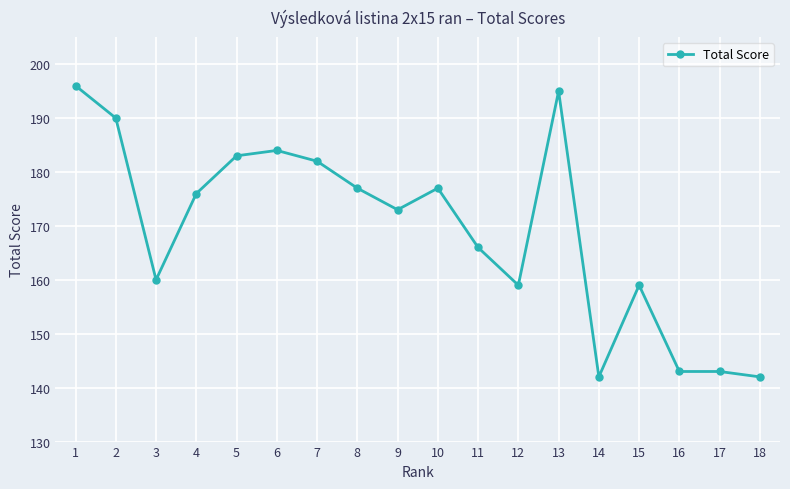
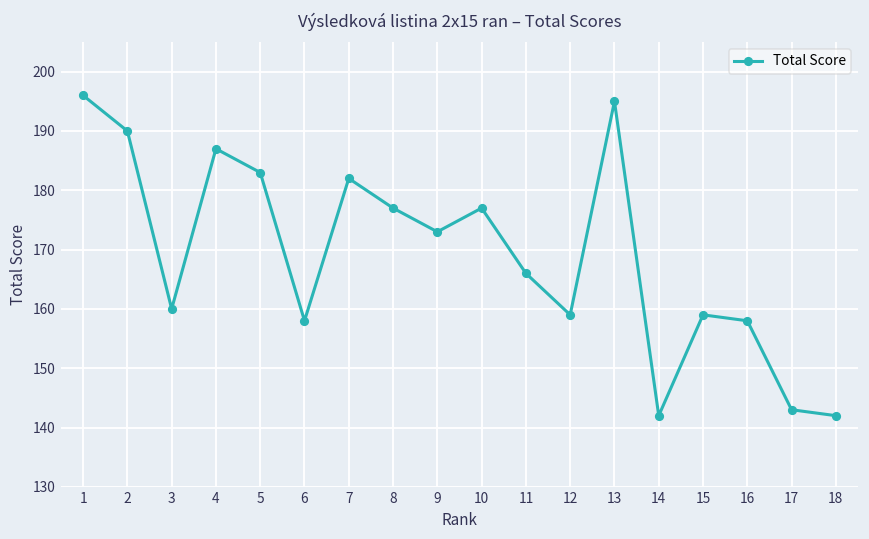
4: 176 -> 187
6: 184 -> 158
16: 143 -> 158
